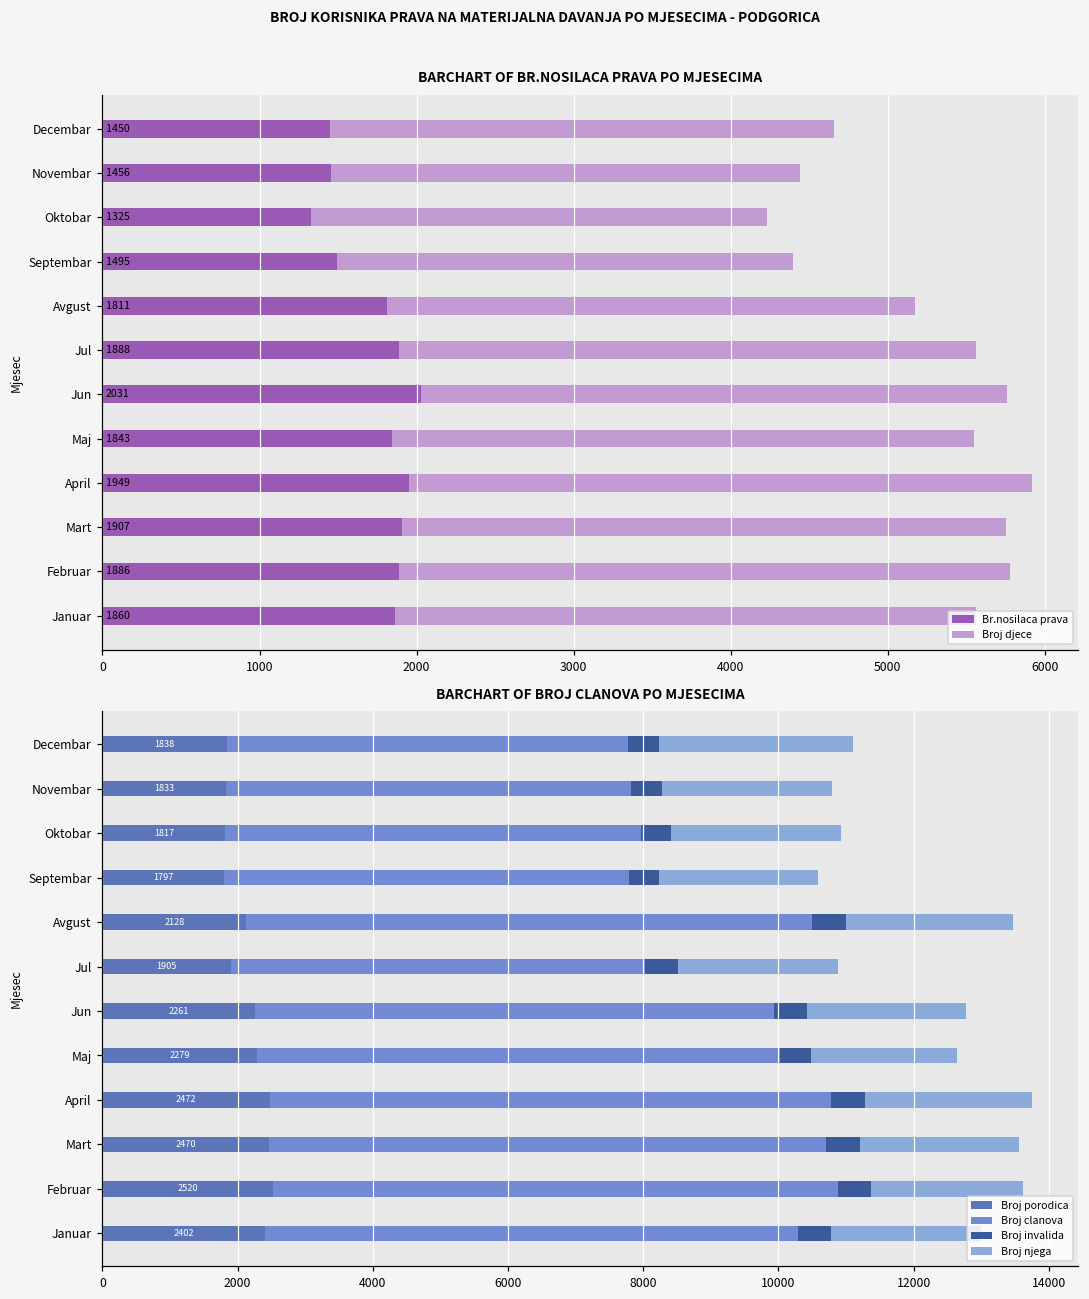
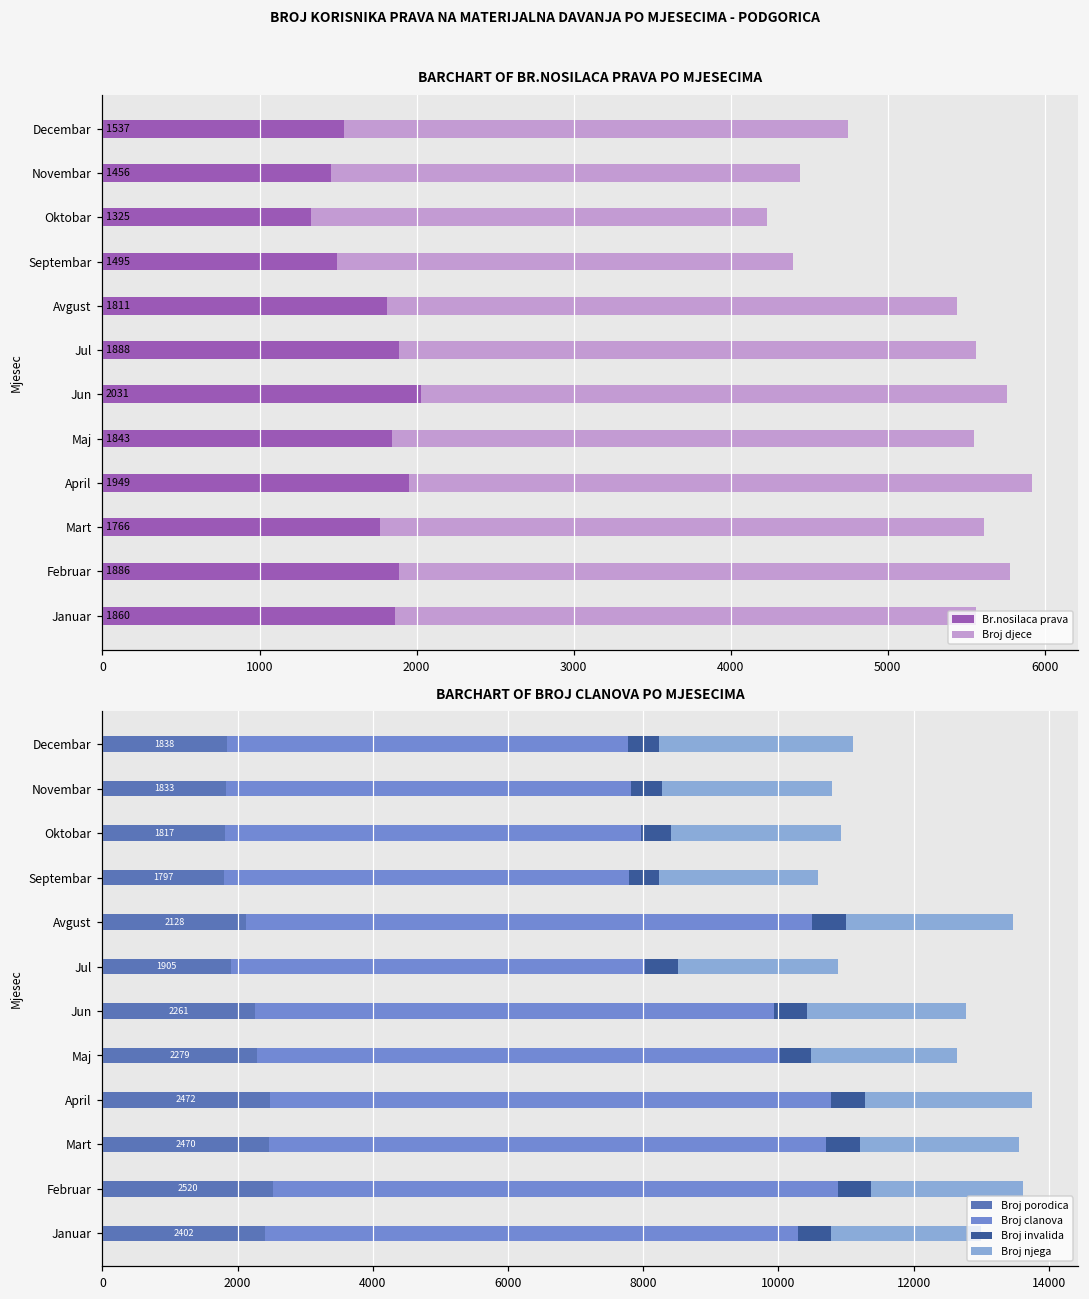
BARCHART OF BR.NOSILACA PRAVA PO MJESECIMA, Br.nosilaca prava, Decembar: 1450 -> 1537
BARCHART OF BR.NOSILACA PRAVA PO MJESECIMA, Broj djece, Avgust: 3360 -> 3630
BARCHART OF BR.NOSILACA PRAVA PO MJESECIMA, Br.nosilaca prava, Mart: 1907 -> 1766
